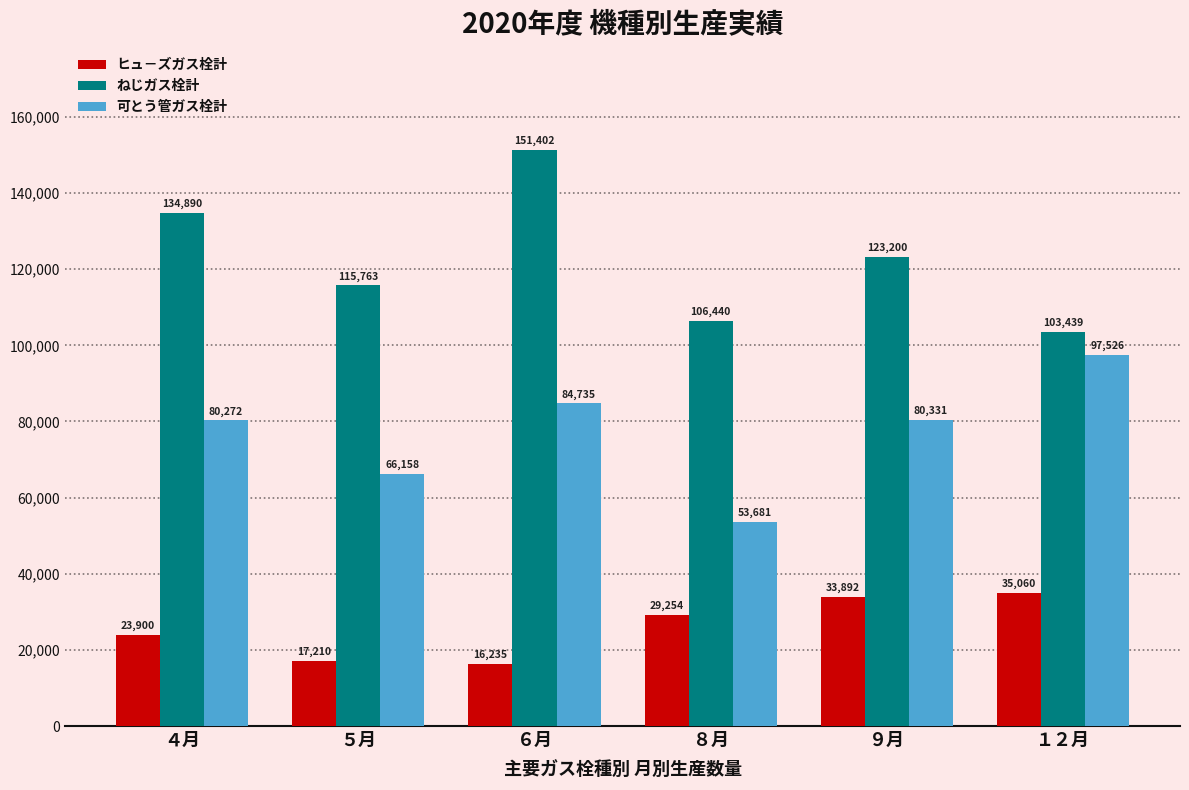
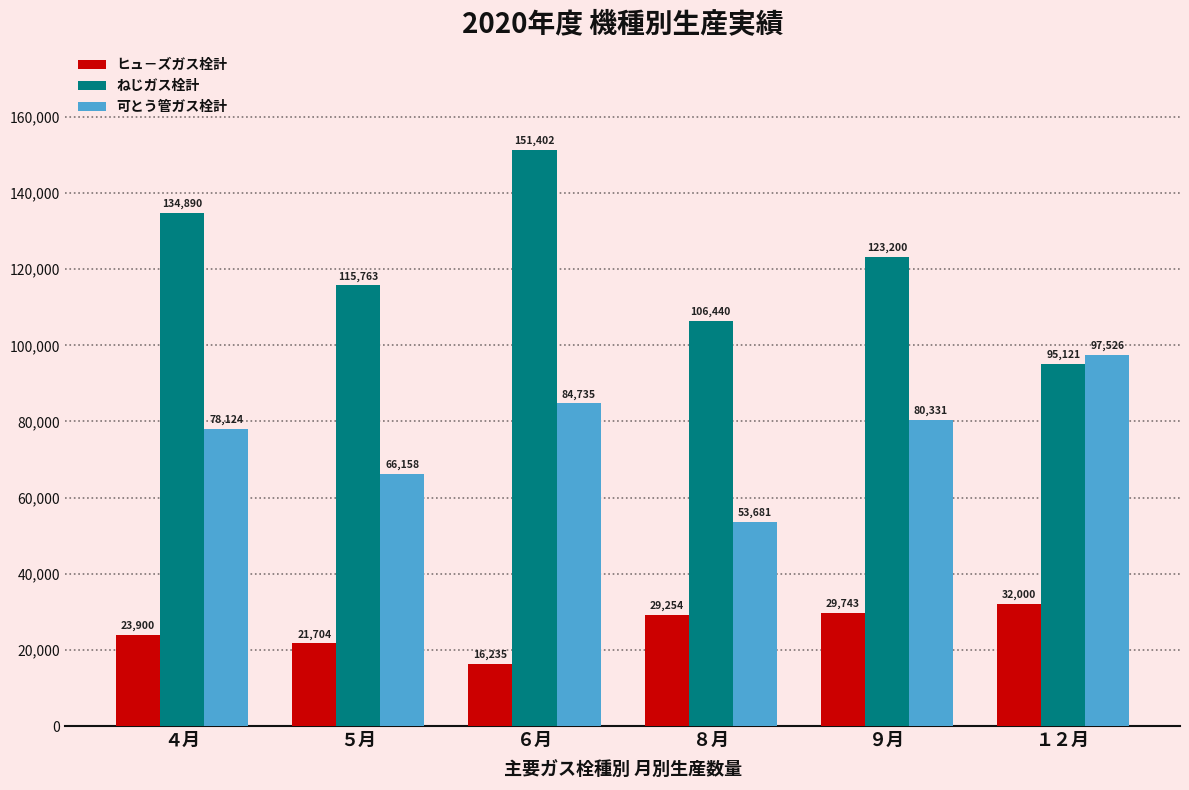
可とう管ガス栓計, ４月: 80,272 -> 78,124
ヒュ－ズガス栓計, ５月: 17,210 -> 21,704
ヒュ－ズガス栓計, ９月: 33,892 -> 29,743
ヒュ－ズガス栓計, １２月: 35,060 -> 32,000
ねじガス栓計, １２月: 103,439 -> 95,121
